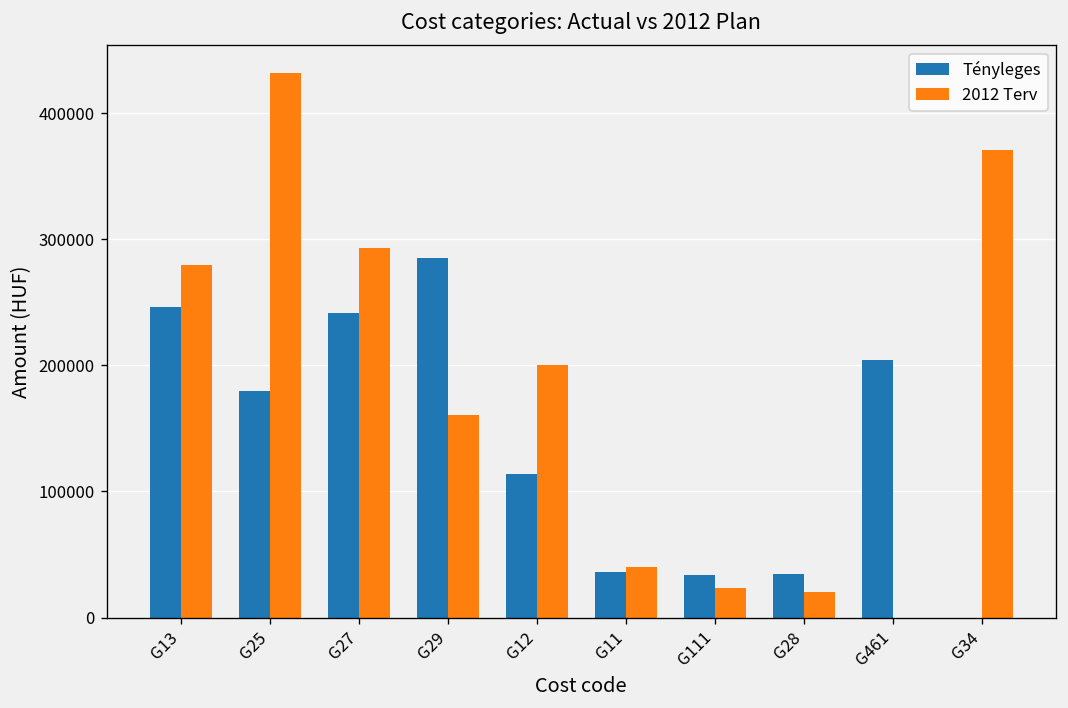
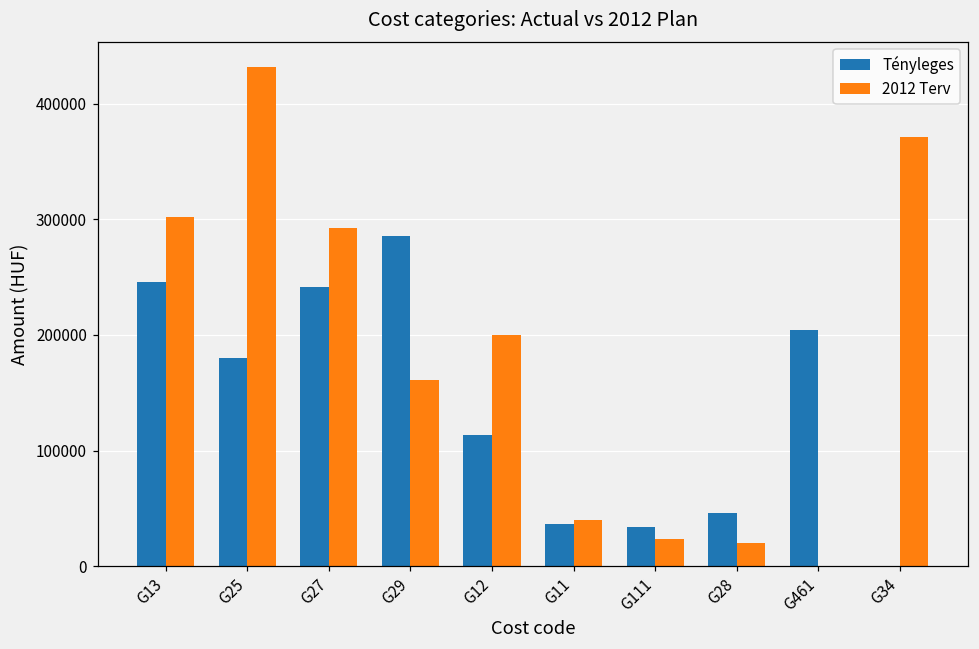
2012 Terv, G13: 280000 -> 302000
Tényleges, G28: 35000 -> 46000
